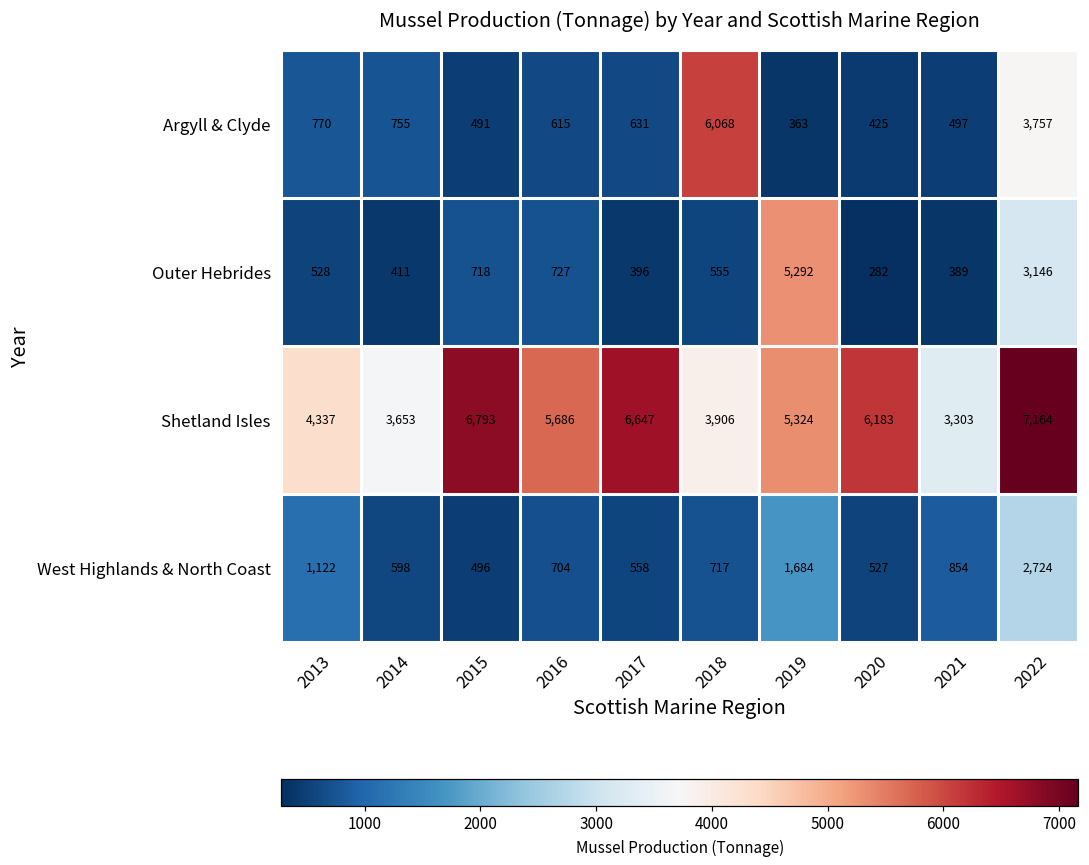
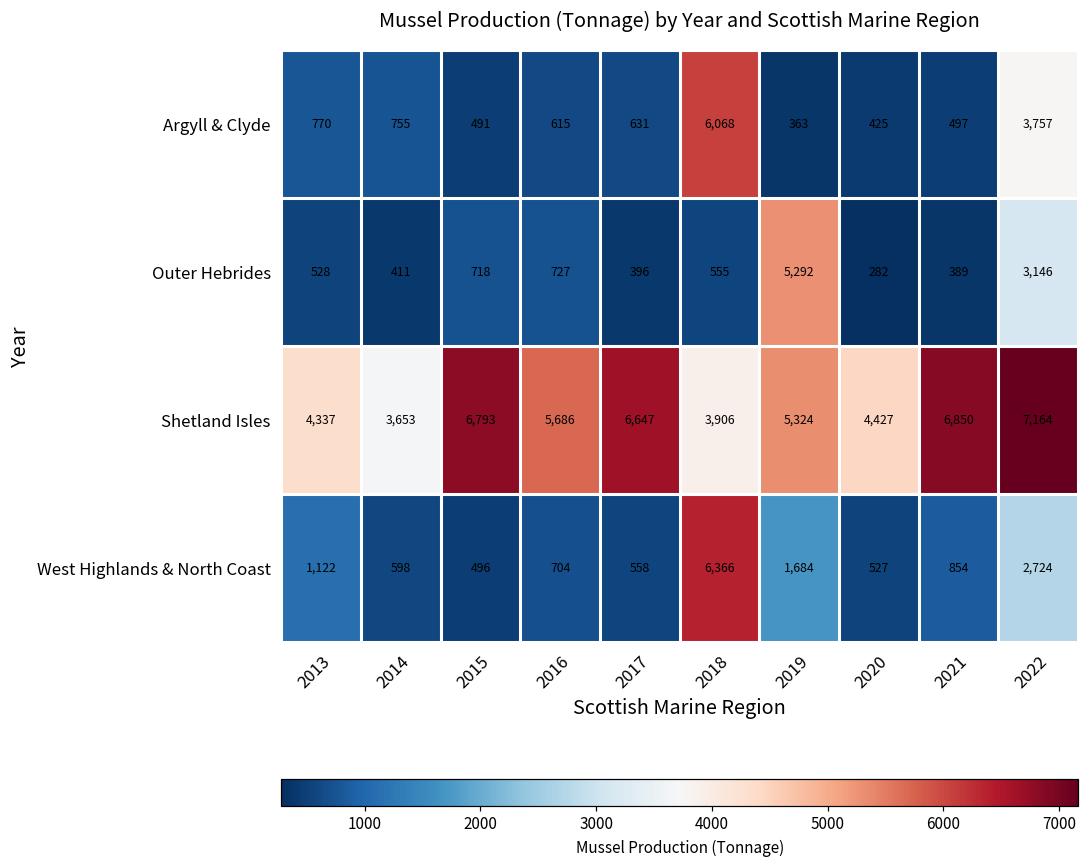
Shetland Isles, 2020: 6,183 -> 4,427
Shetland Isles, 2021: 3,303 -> 6,850
West Highlands & North Coast, 2018: 717 -> 6,366
